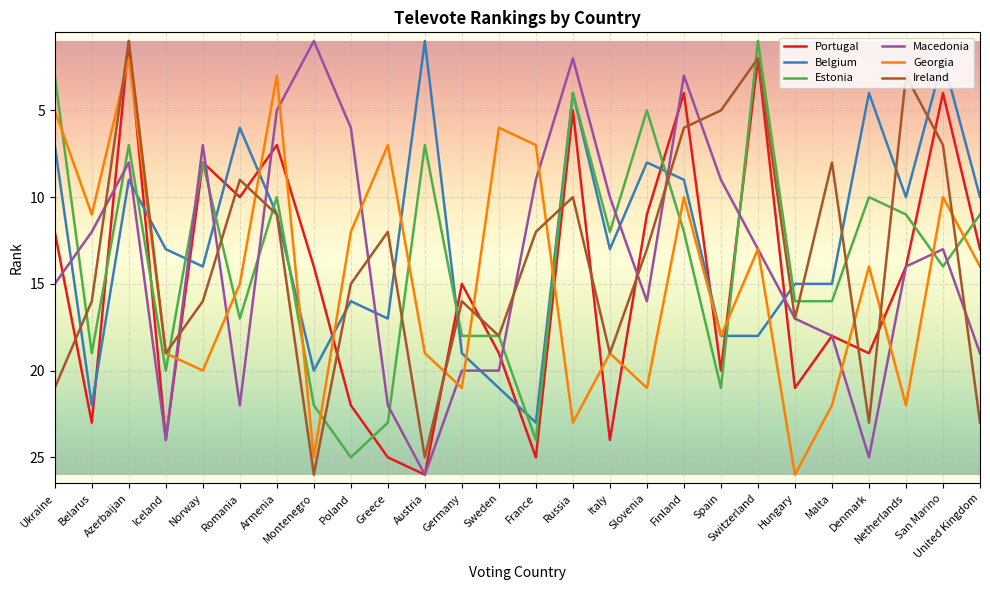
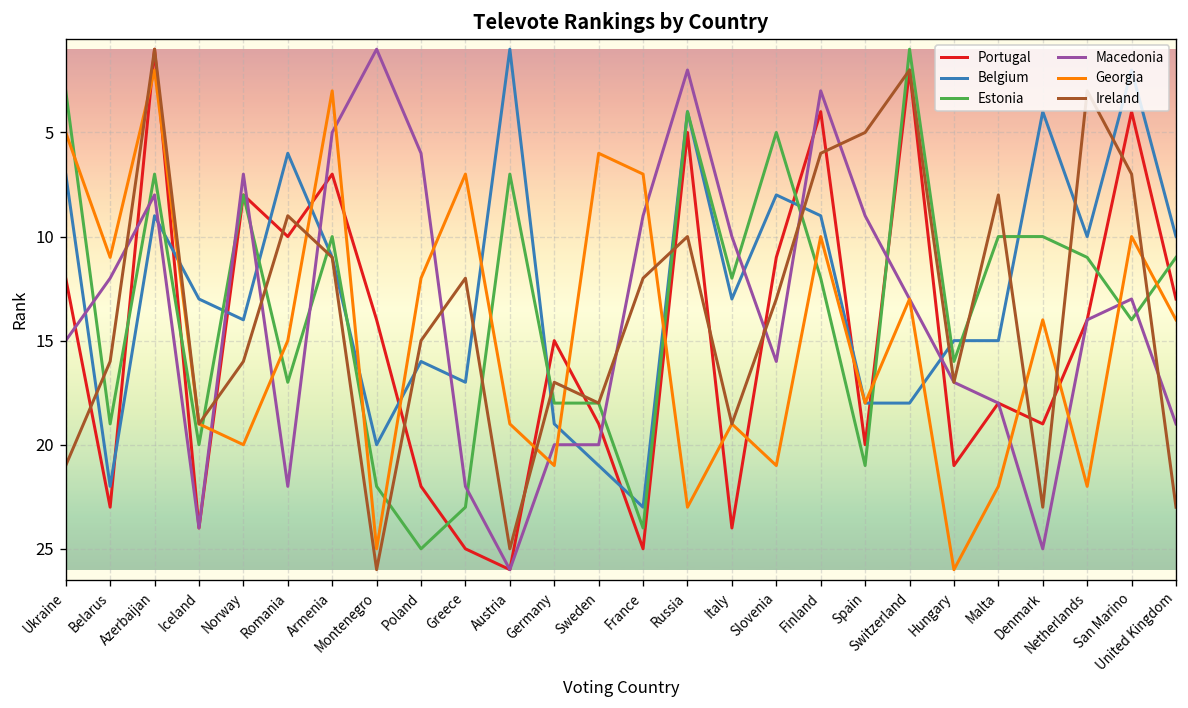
Ireland, Germany: 16 -> 17
Estonia, Malta: 16 -> 10
